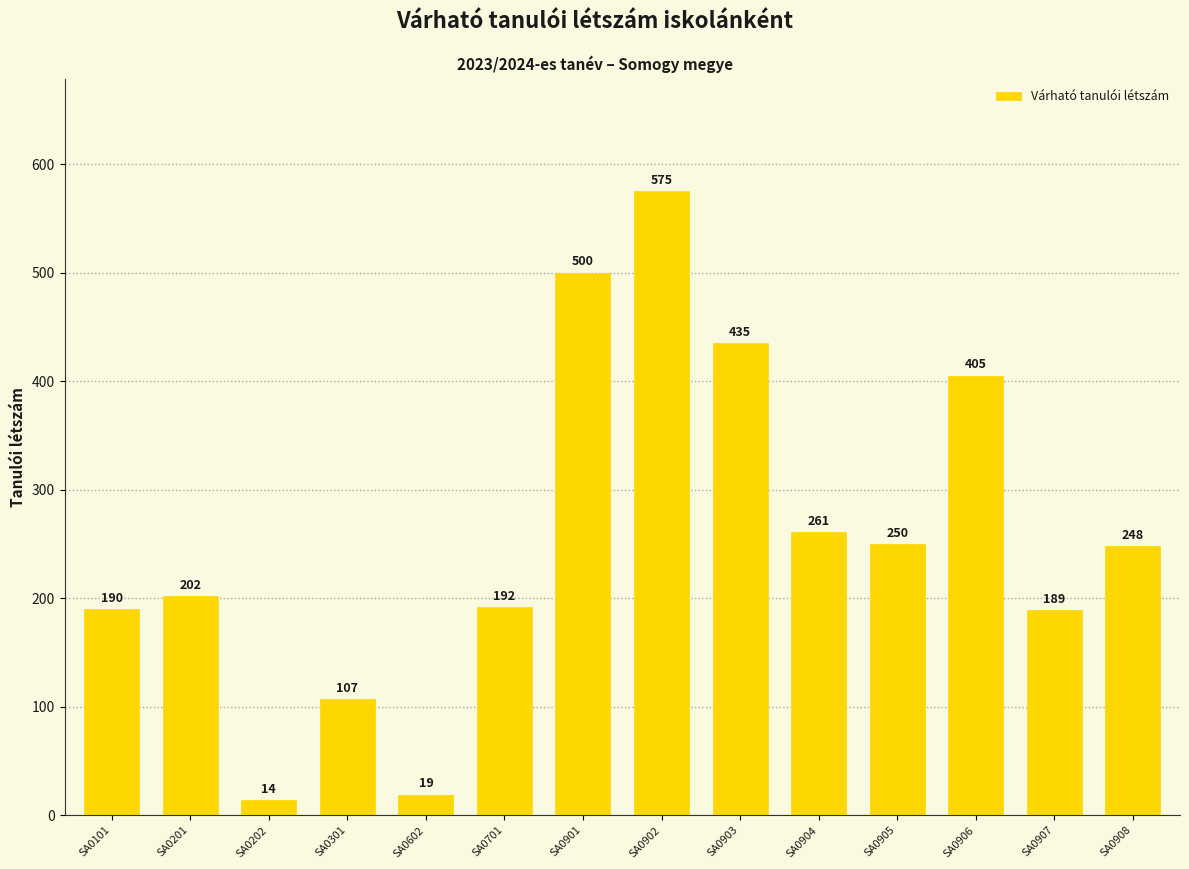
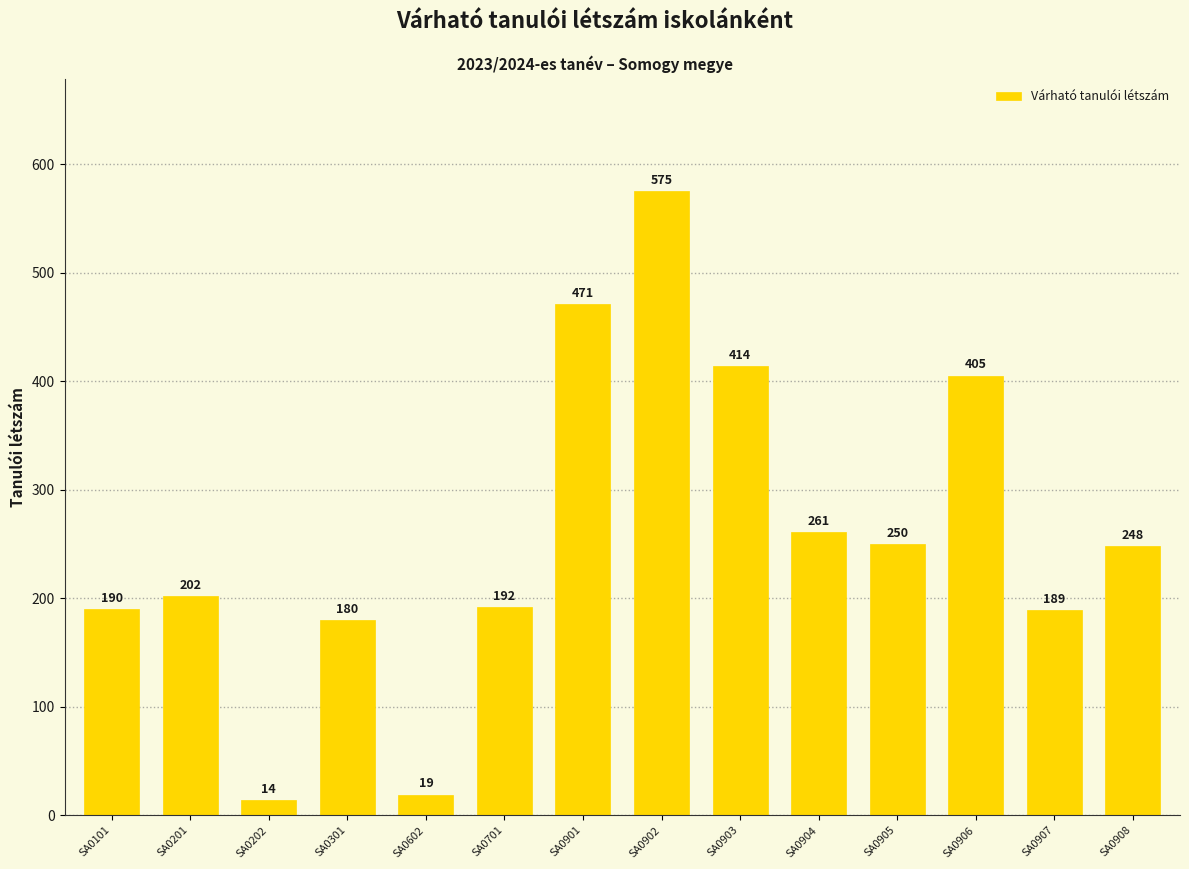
SA0301: 107 -> 180
SA0901: 500 -> 471
SA0903: 435 -> 414
